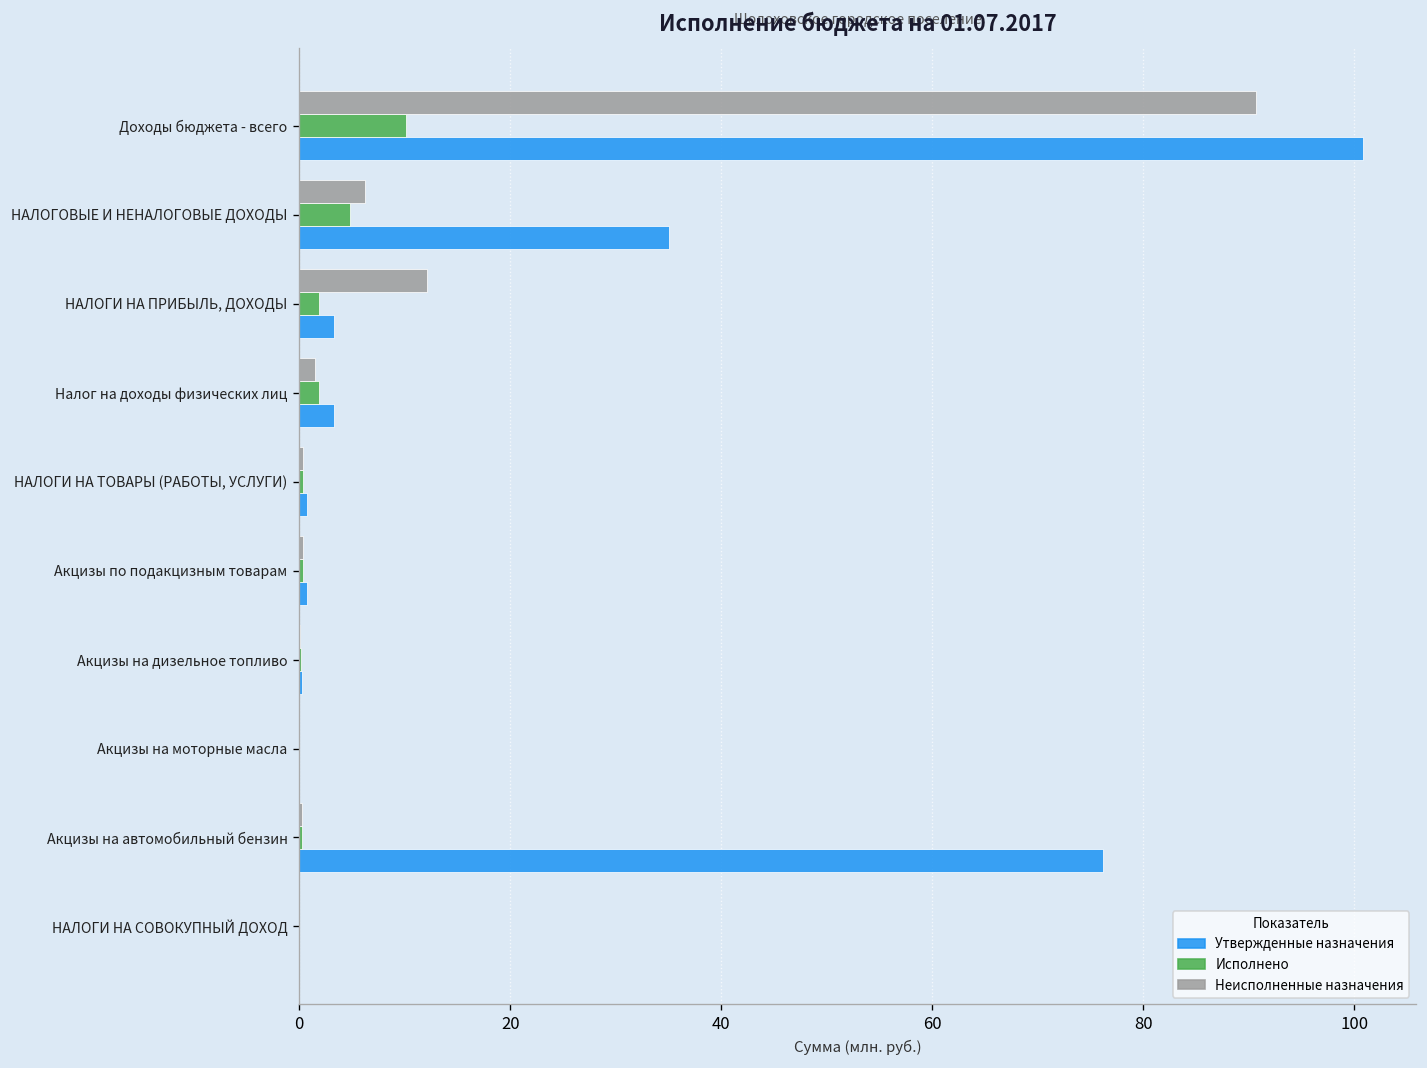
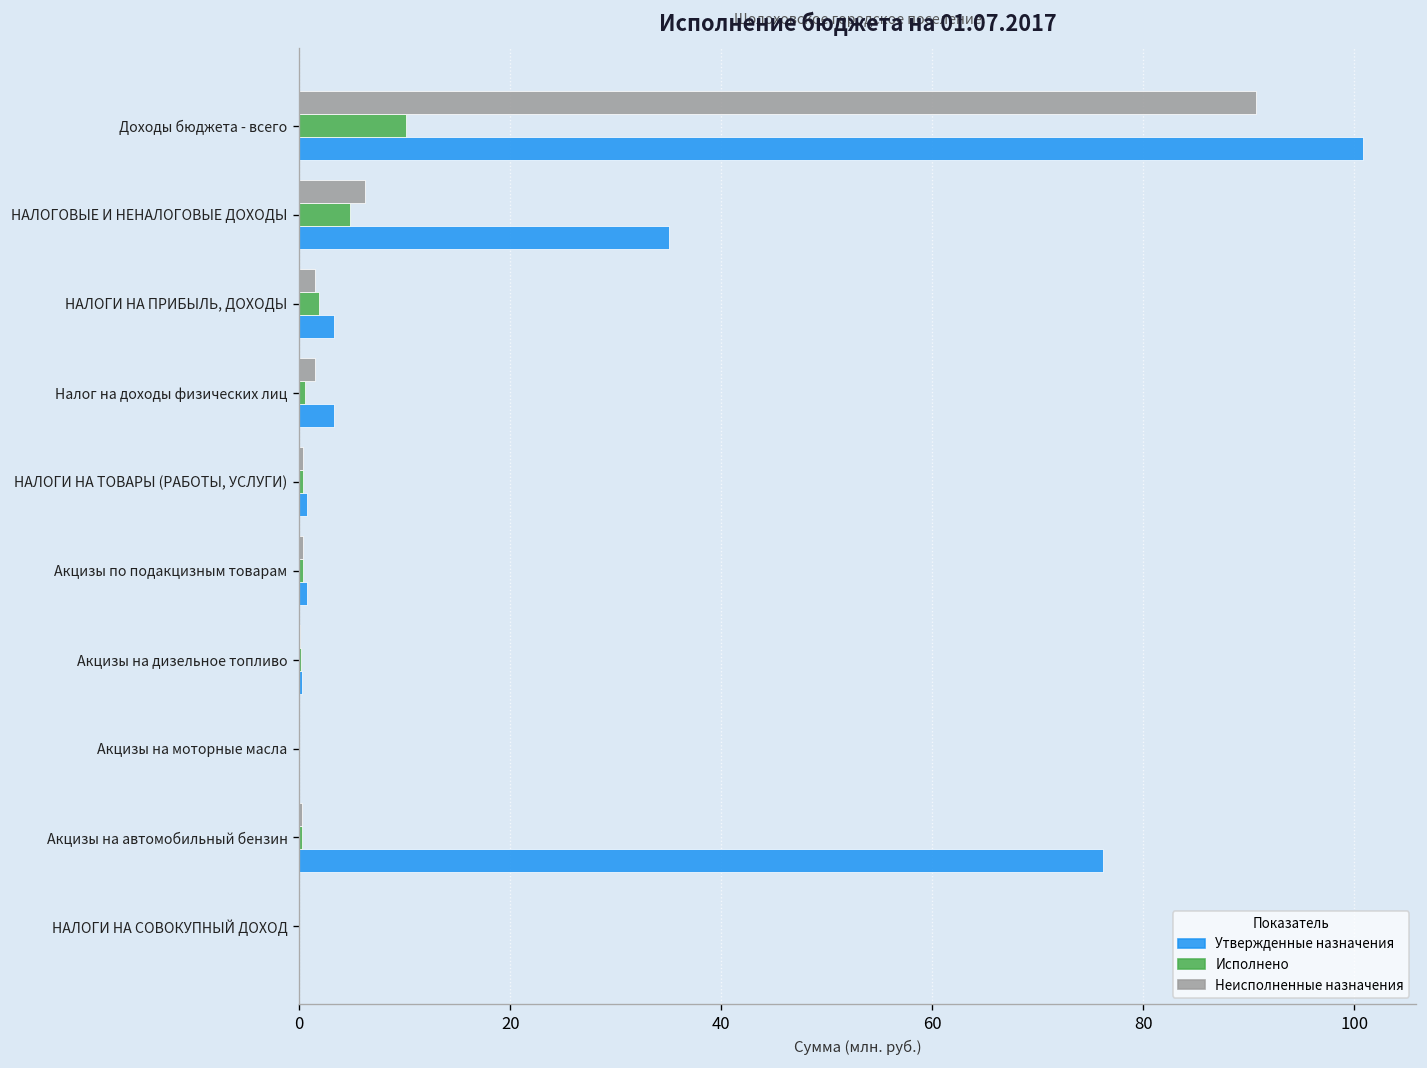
Неисполненные назначения, НАЛОГИ НА ПРИБЫЛЬ, ДОХОДЫ: 12 -> 1
Исполнено, Налог на доходы физических лиц: 2 -> 1
